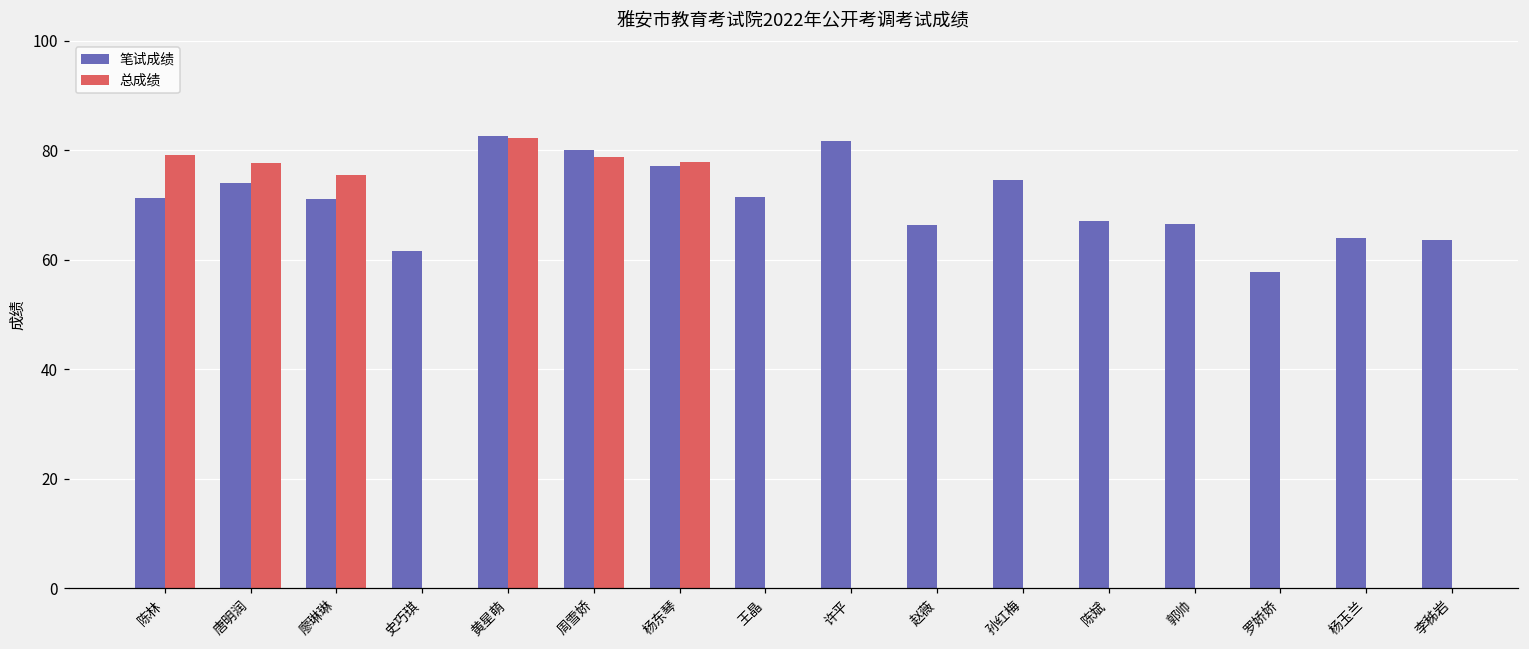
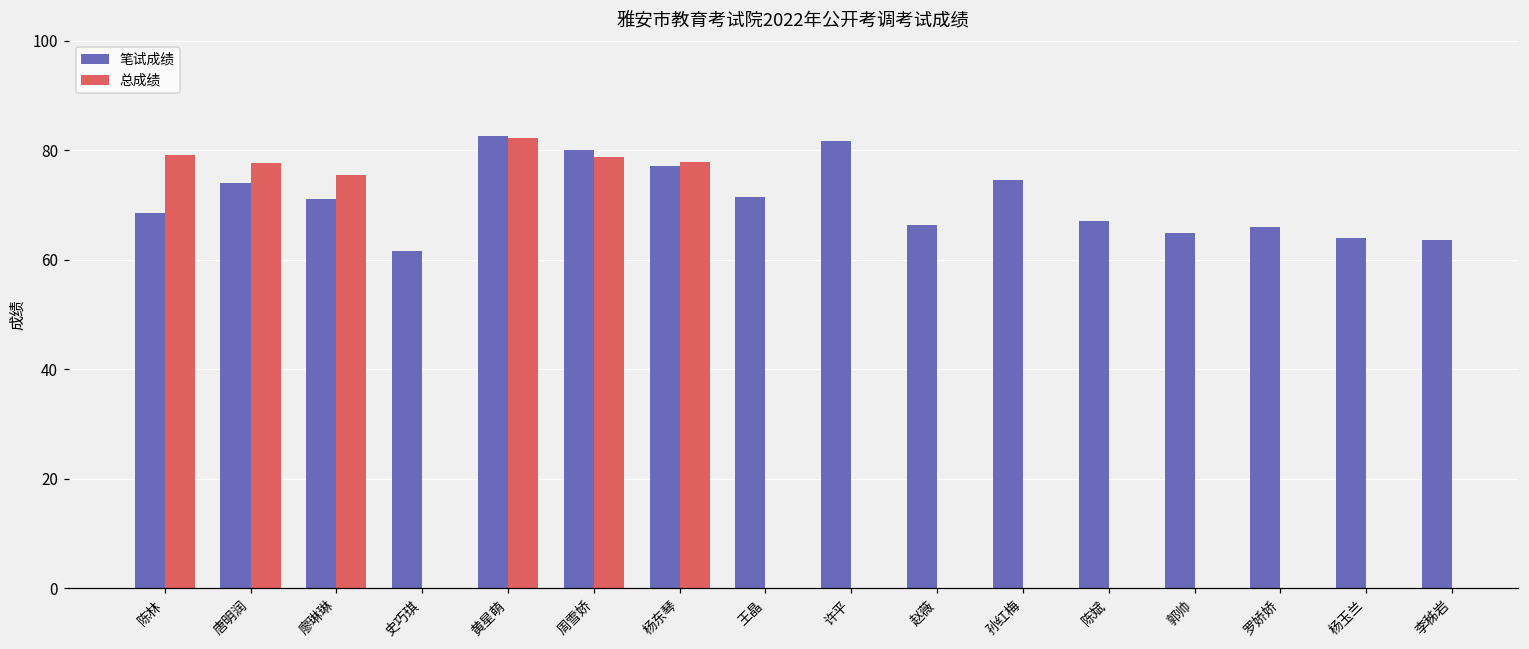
笔试成绩, 陈林: 71 -> 69
笔试成绩, 郭帅: 67 -> 65
笔试成绩, 罗娇娇: 58 -> 66
